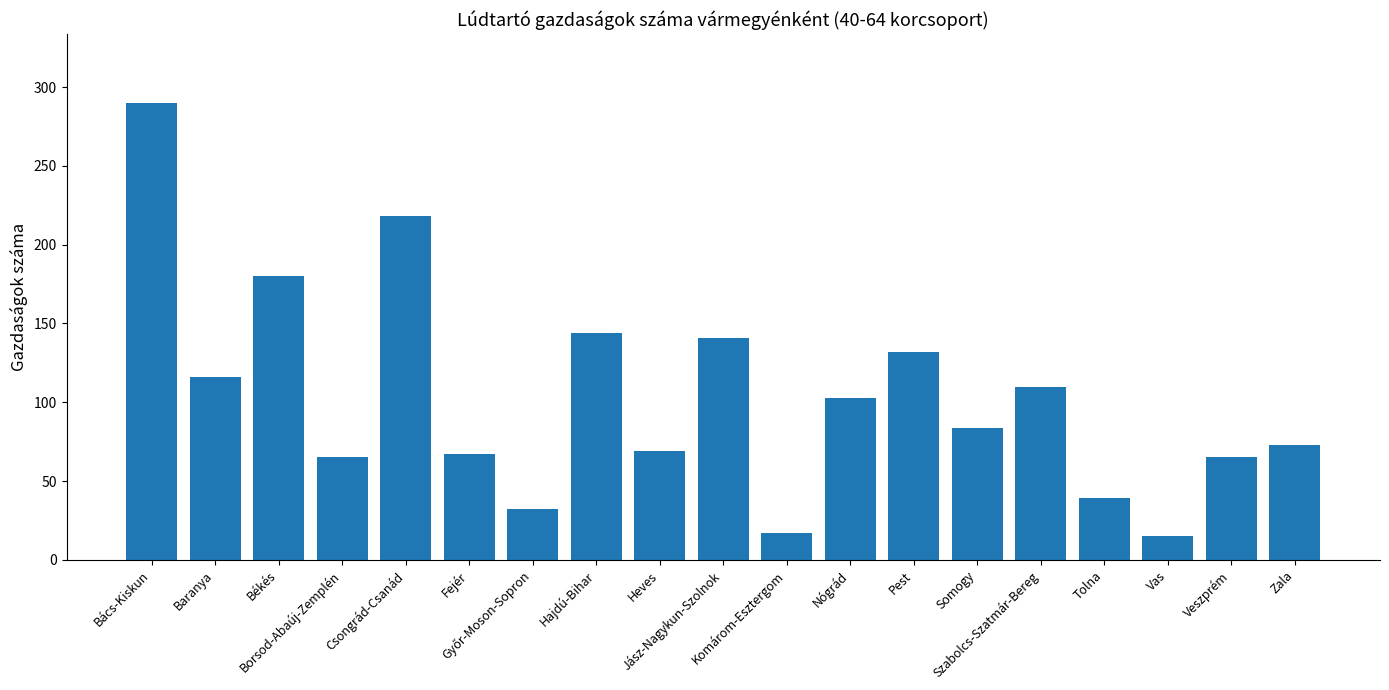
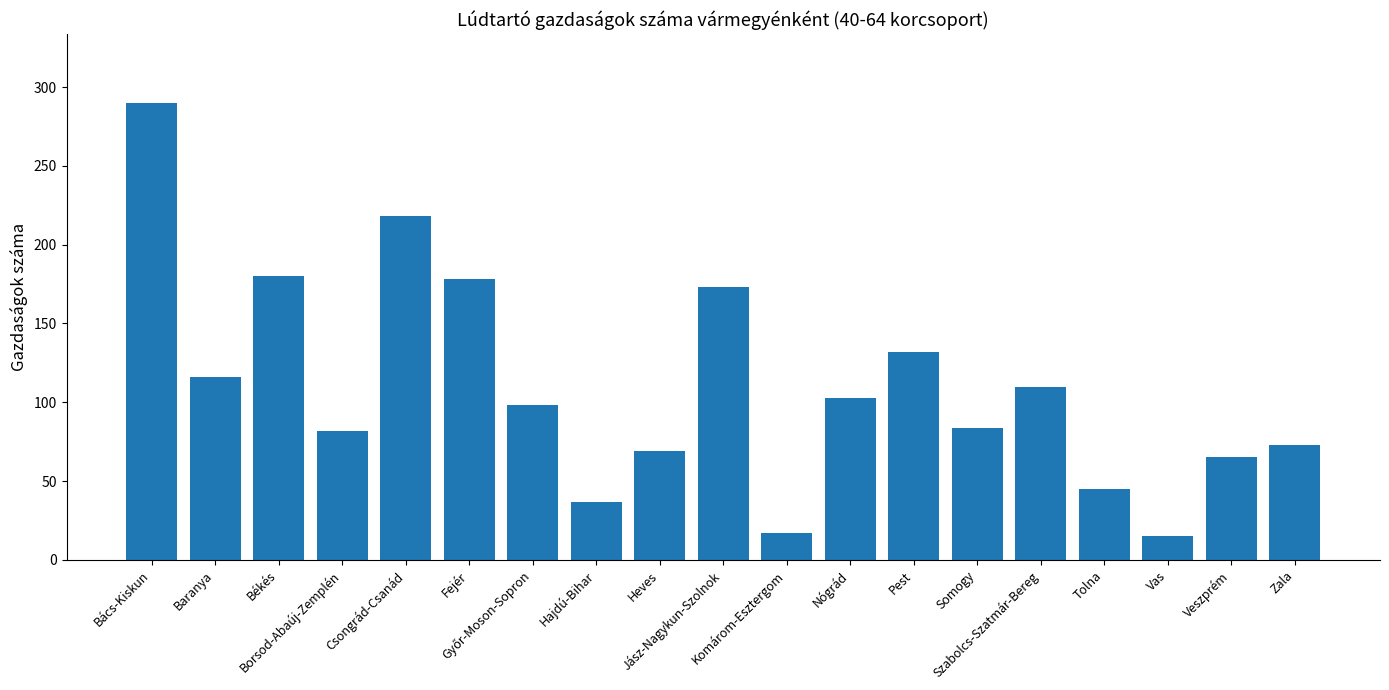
Borsod-Abaúj-Zemplén: 65 -> 82
Fejér: 67 -> 178
Győr-Moson-Sopron: 32 -> 98
Hajdú-Bihar: 144 -> 37
Jász-Nagykun-Szolnok: 141 -> 173
Tolna: 39 -> 45
